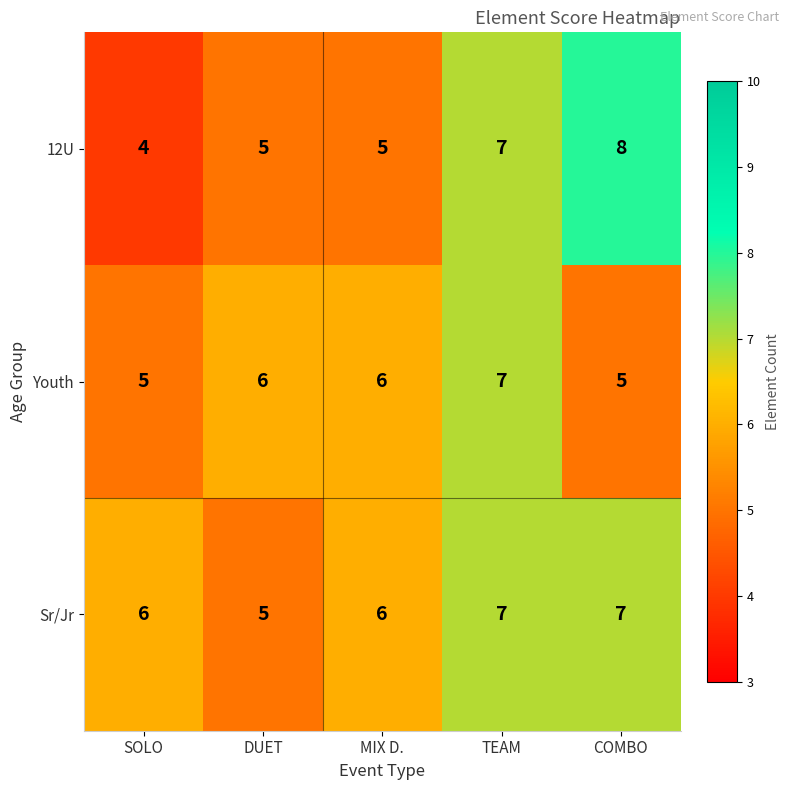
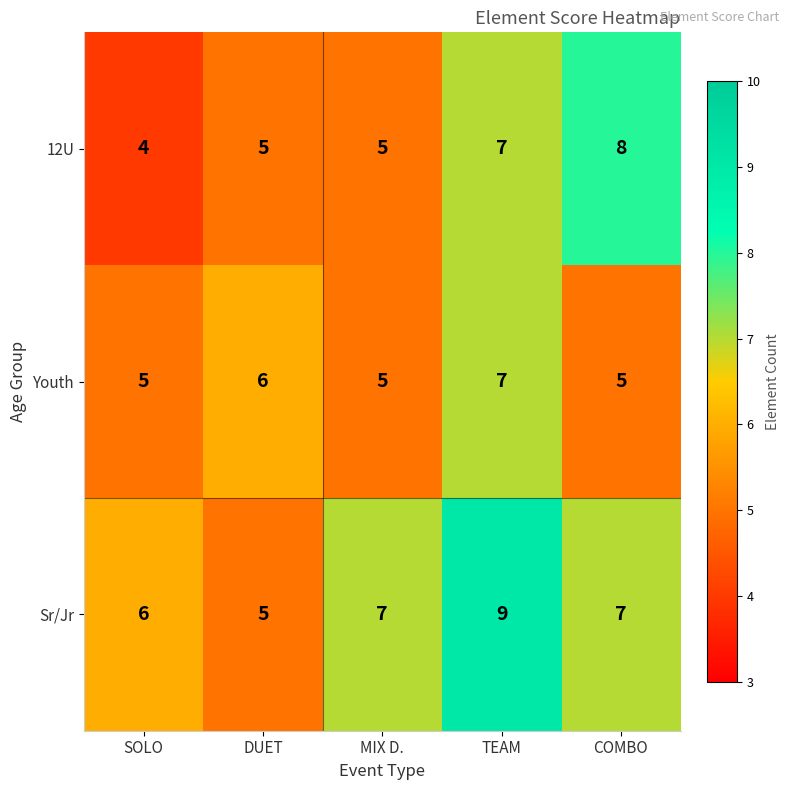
Youth, MIX D.: 6 -> 5
Sr/Jr, MIX D.: 6 -> 7
Sr/Jr, TEAM: 7 -> 9
